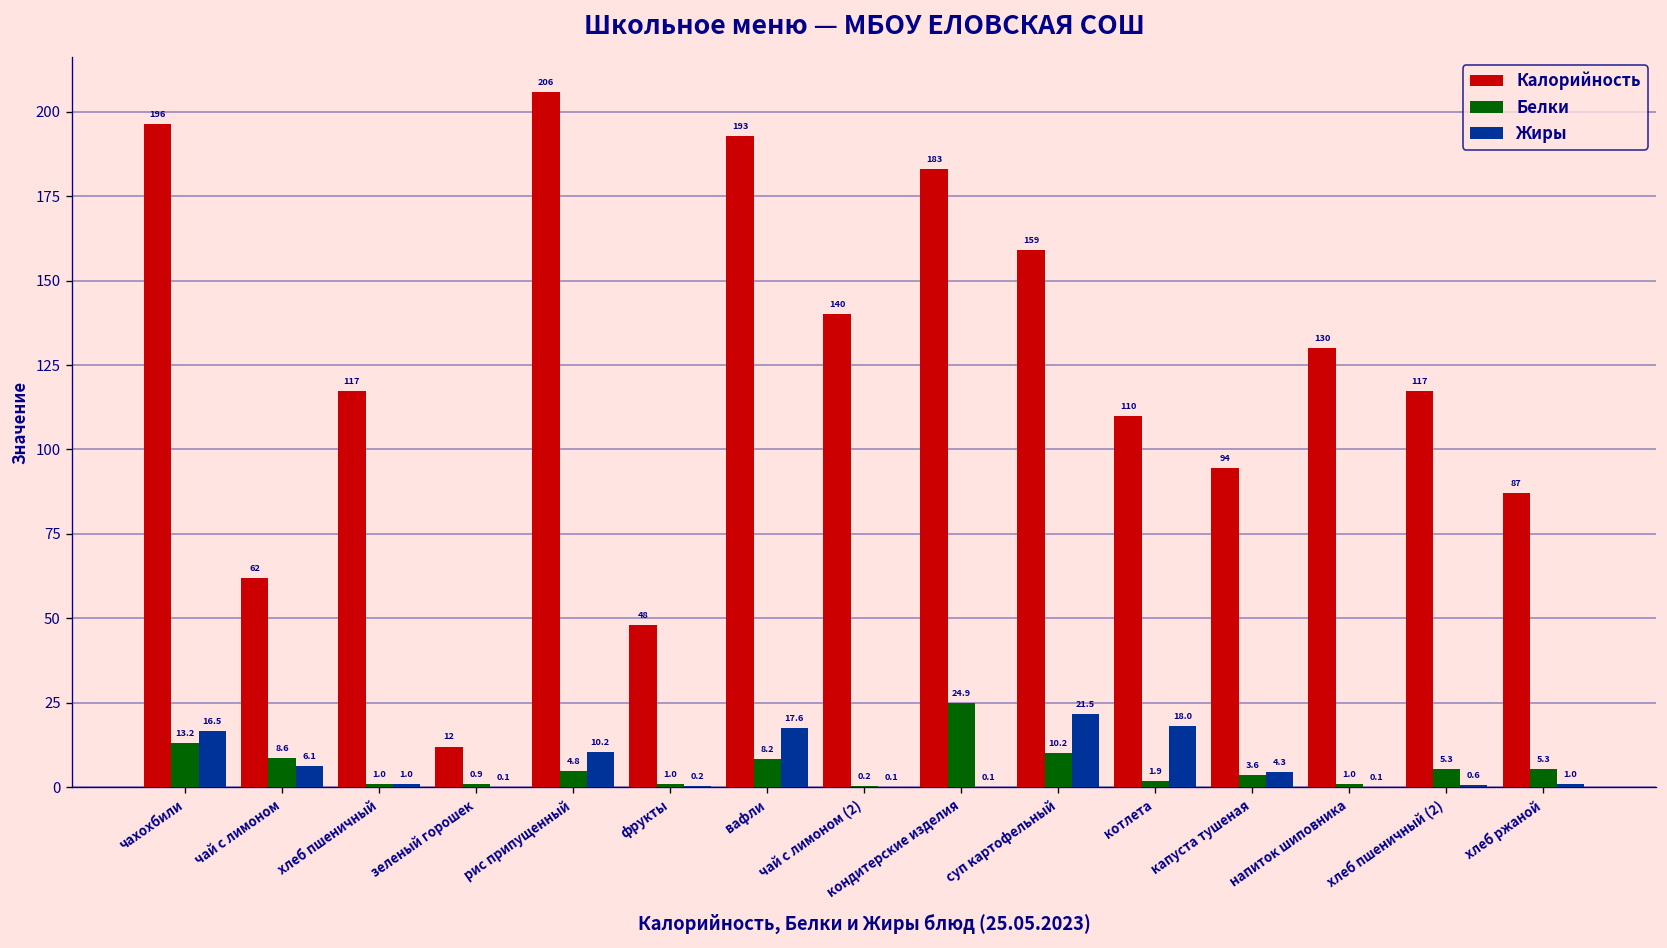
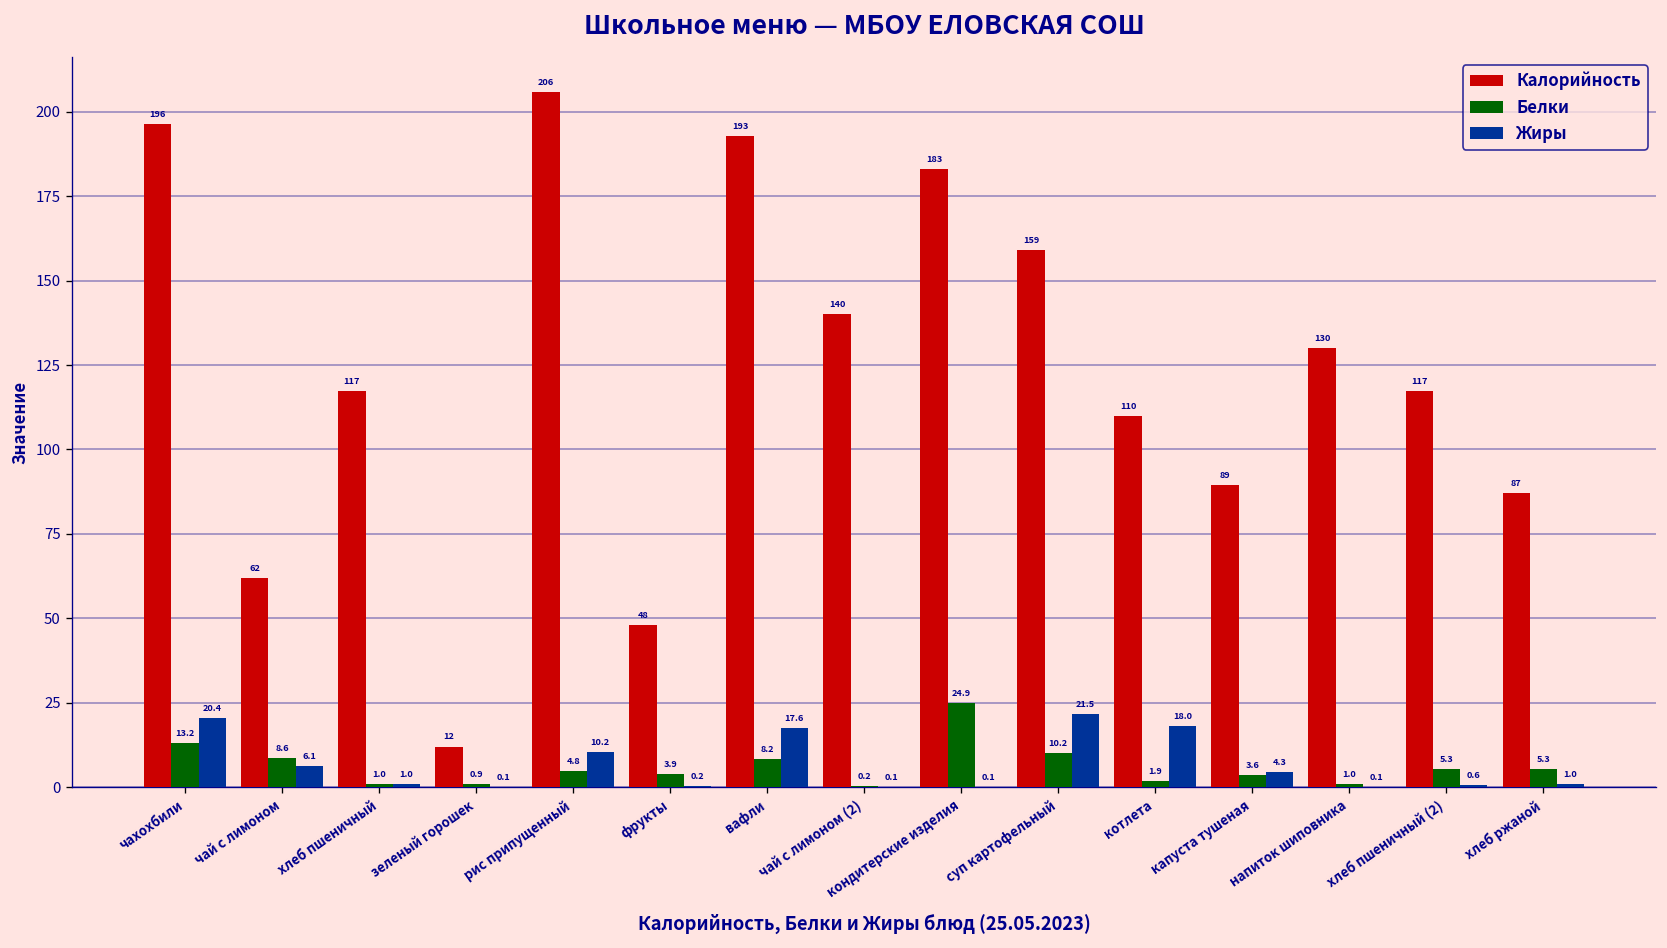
Жиры, чахохбили: 16.5 -> 20.4
Белки, фрукты: 1.0 -> 3.9
Калорийность, капуста тушеная: 94 -> 89
